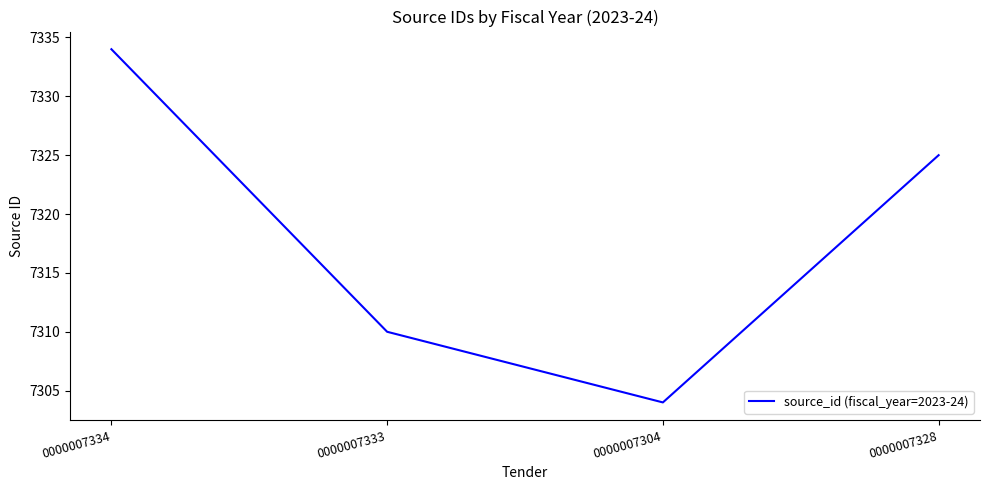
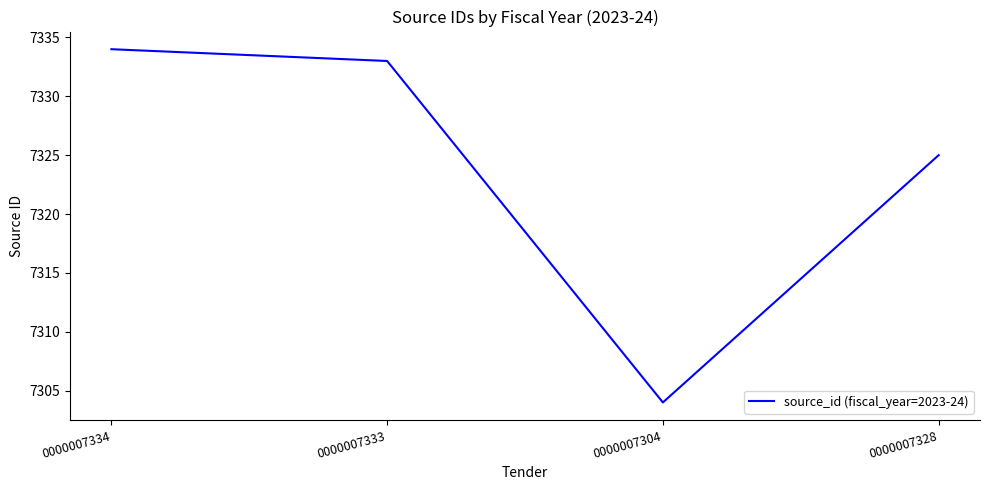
0000007333: 7310 -> 7333
